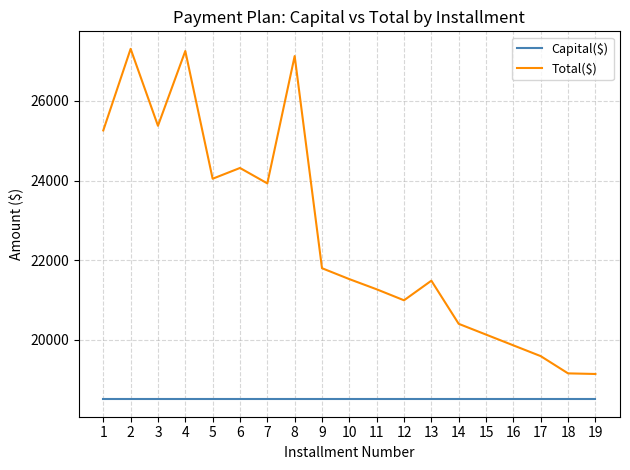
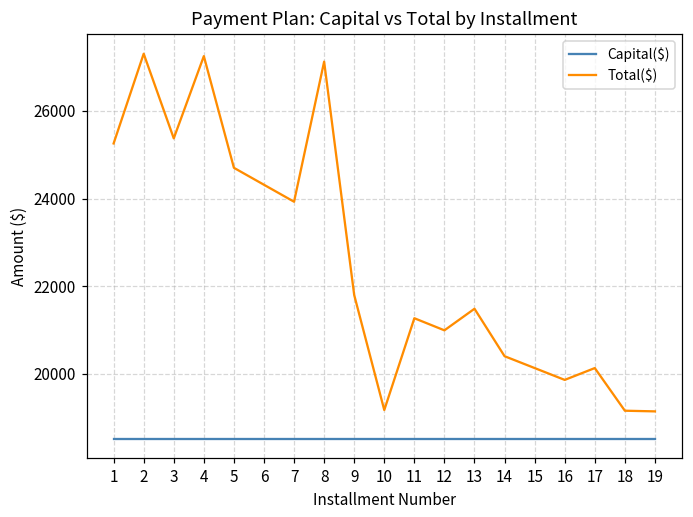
Total($), 5: 24000 -> 24700
Total($), 10: 21500 -> 19200
Total($), 17: 19600 -> 20100
